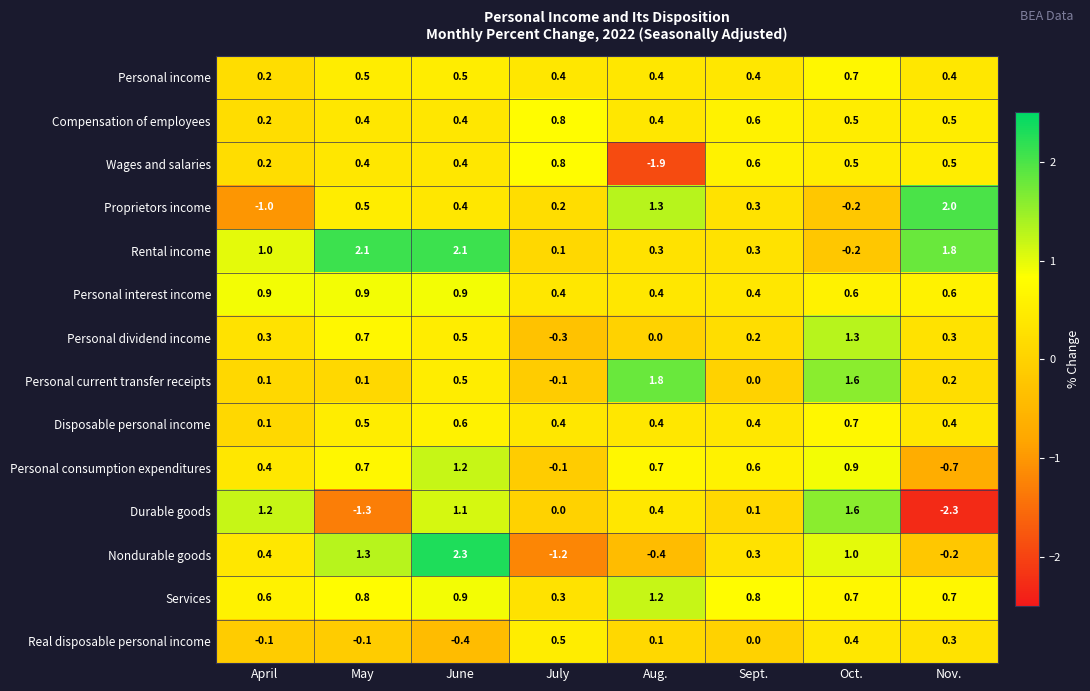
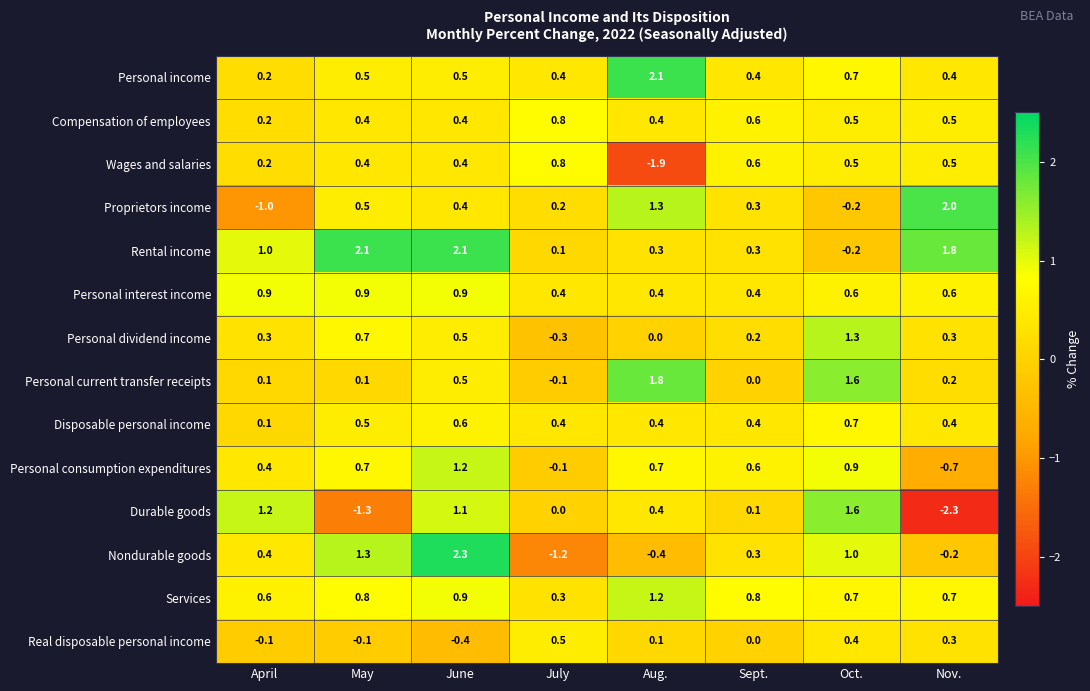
Personal income, Aug.: 0.4 -> 2.1
